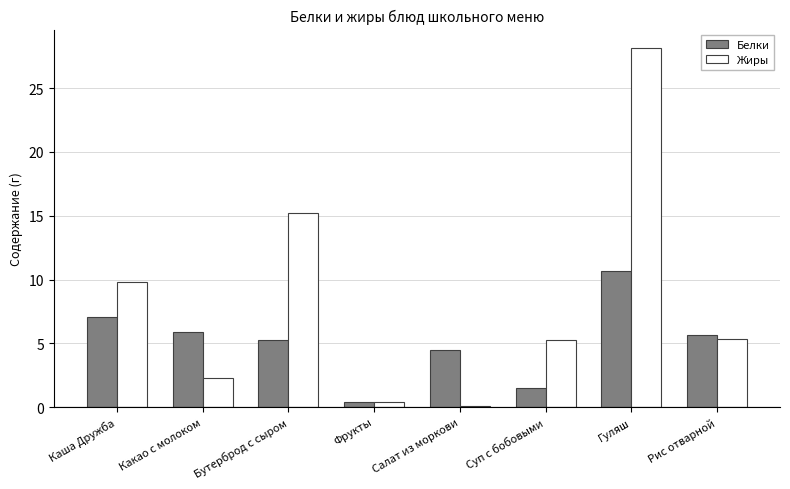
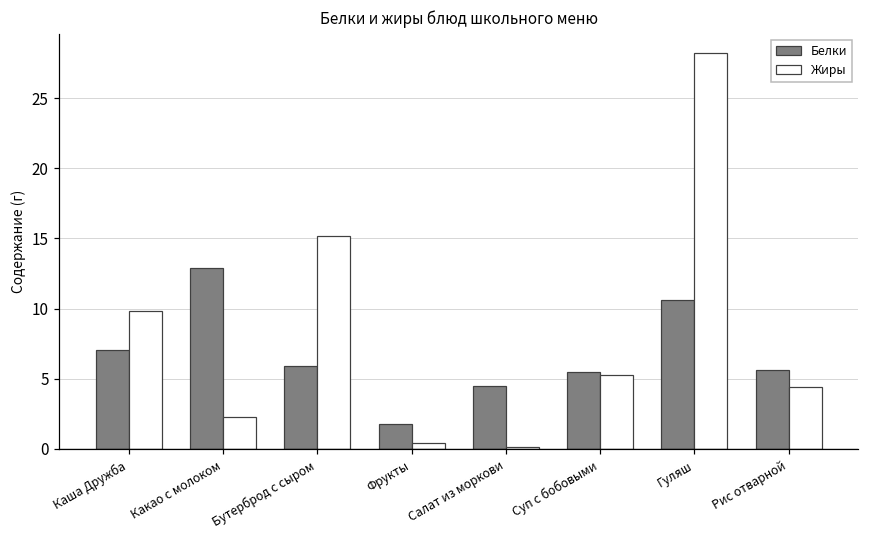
Белки, Какао с молоком: 5.9 -> 12.9
Белки, Бутерброд с сыром: 5.3 -> 5.9
Белки, Фрукты: 0.4 -> 1.8
Белки, Суп с бобовыми: 1.5 -> 5.5
Жиры, Рис отварной: 5.4 -> 4.4
